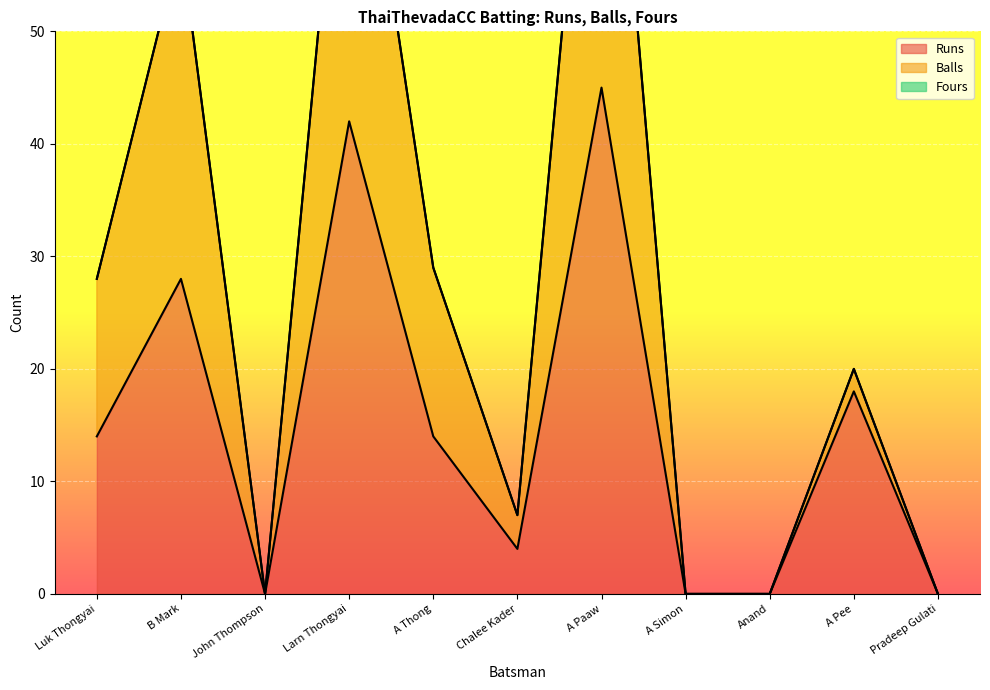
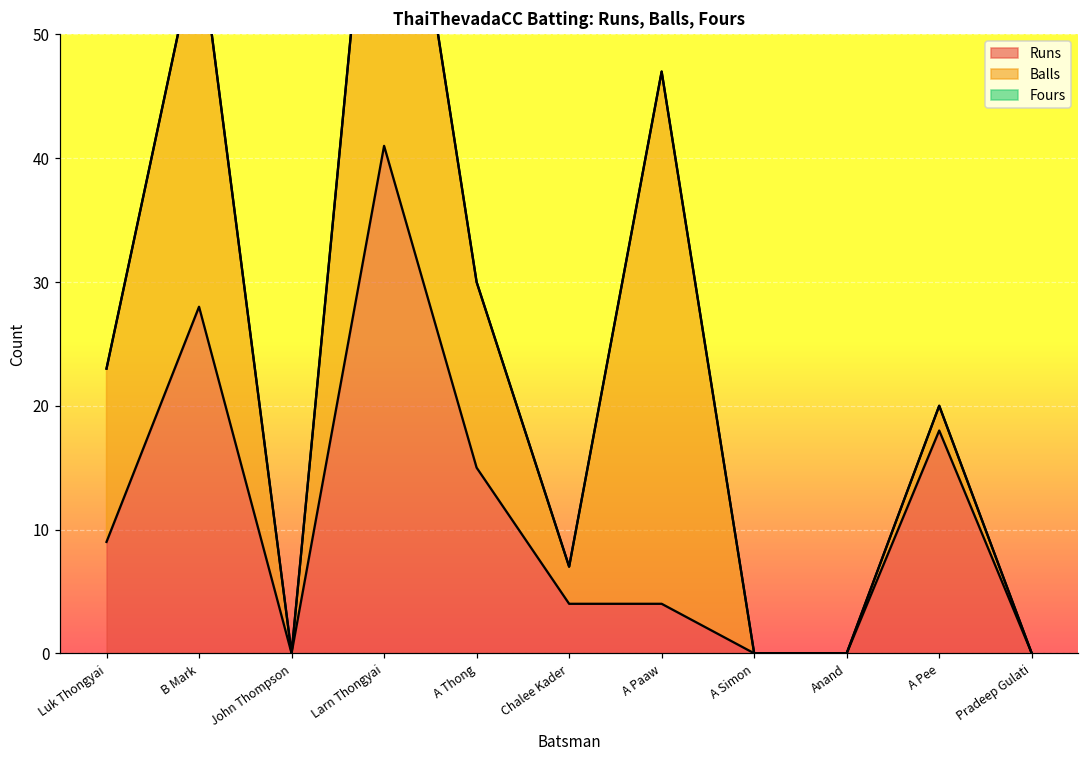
Runs, Luk Thongyai: 14 -> 9
Runs, Larn Thongyai: 42 -> 41
Runs, A Thong: 14 -> 15
Runs, A Paaw: 45 -> 4
